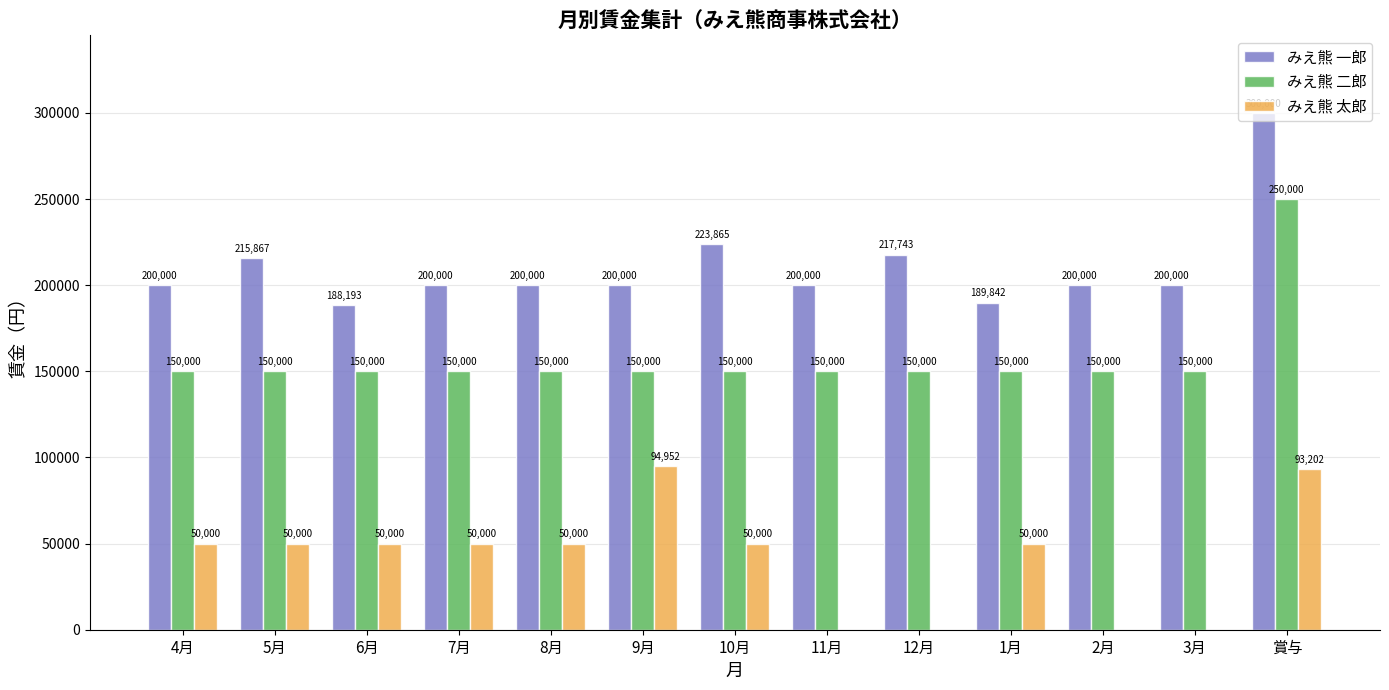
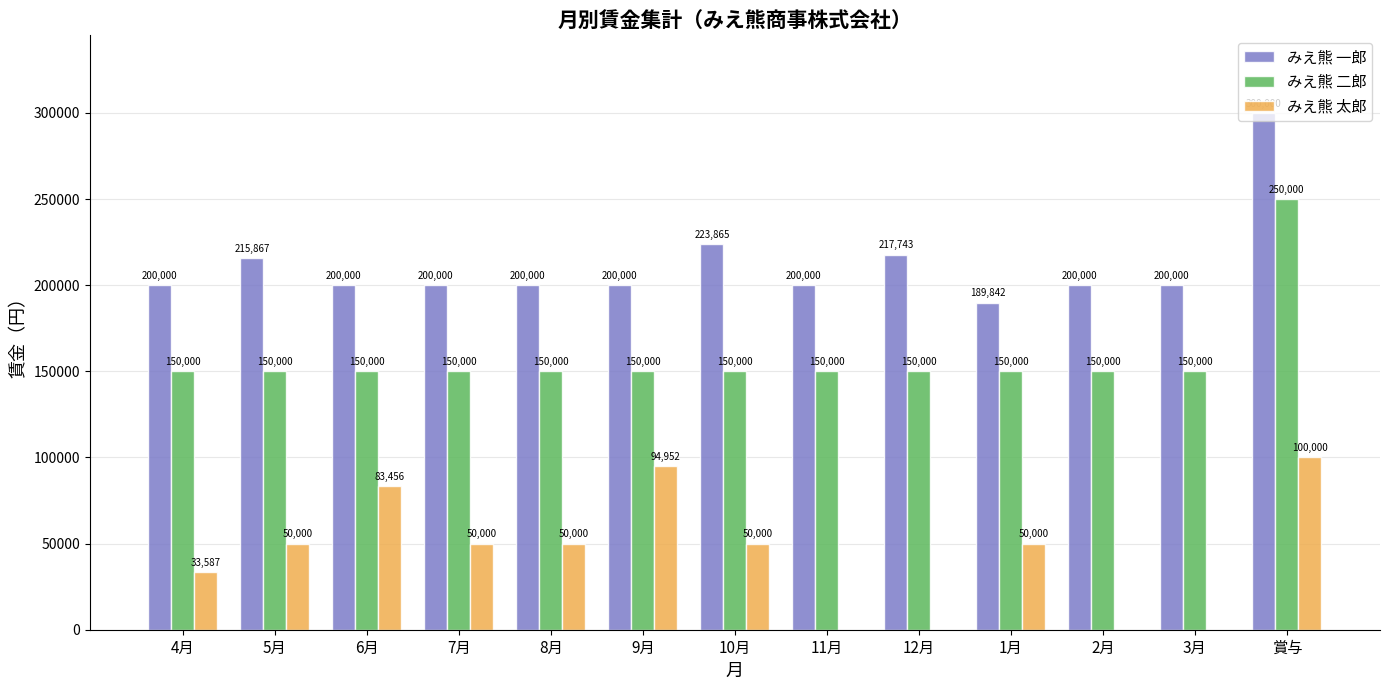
みえ熊 太郎, 4月: 50,000 -> 33,587
みえ熊 一郎, 6月: 188,193 -> 200,000
みえ熊 太郎, 6月: 50,000 -> 83,456
みえ熊 太郎, 賞与: 93,202 -> 100,000
